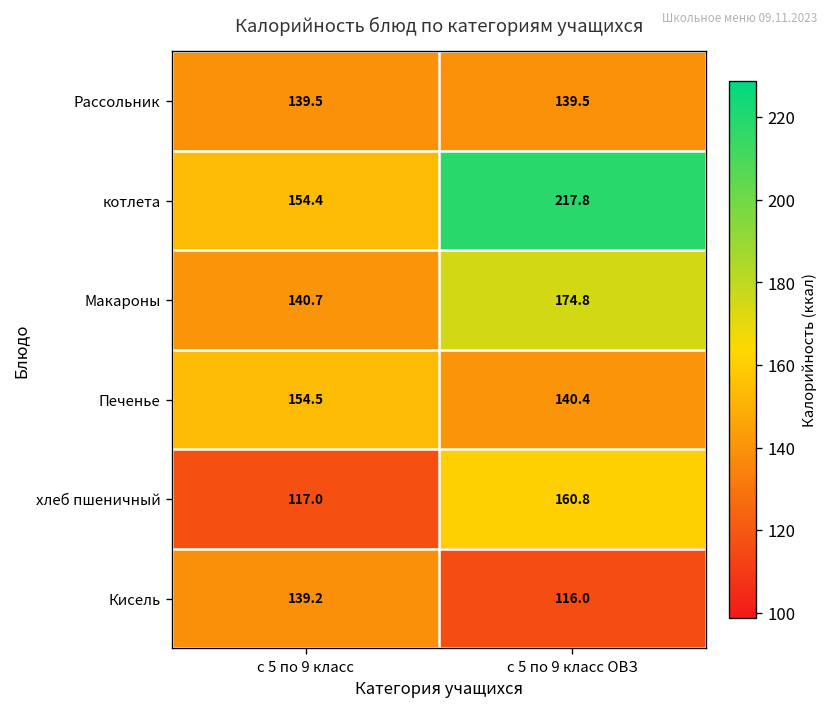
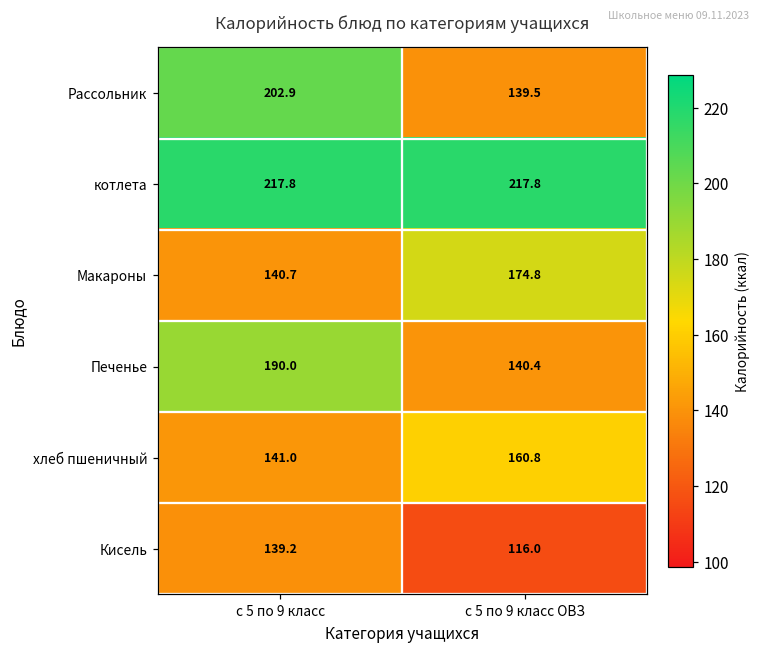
Рассольник, с 5 по 9 класс: 139.5 -> 202.9
котлета, с 5 по 9 класс: 154.4 -> 217.8
Печенье, с 5 по 9 класс: 154.5 -> 190.0
хлеб пшеничный, с 5 по 9 класс: 117.0 -> 141.0
